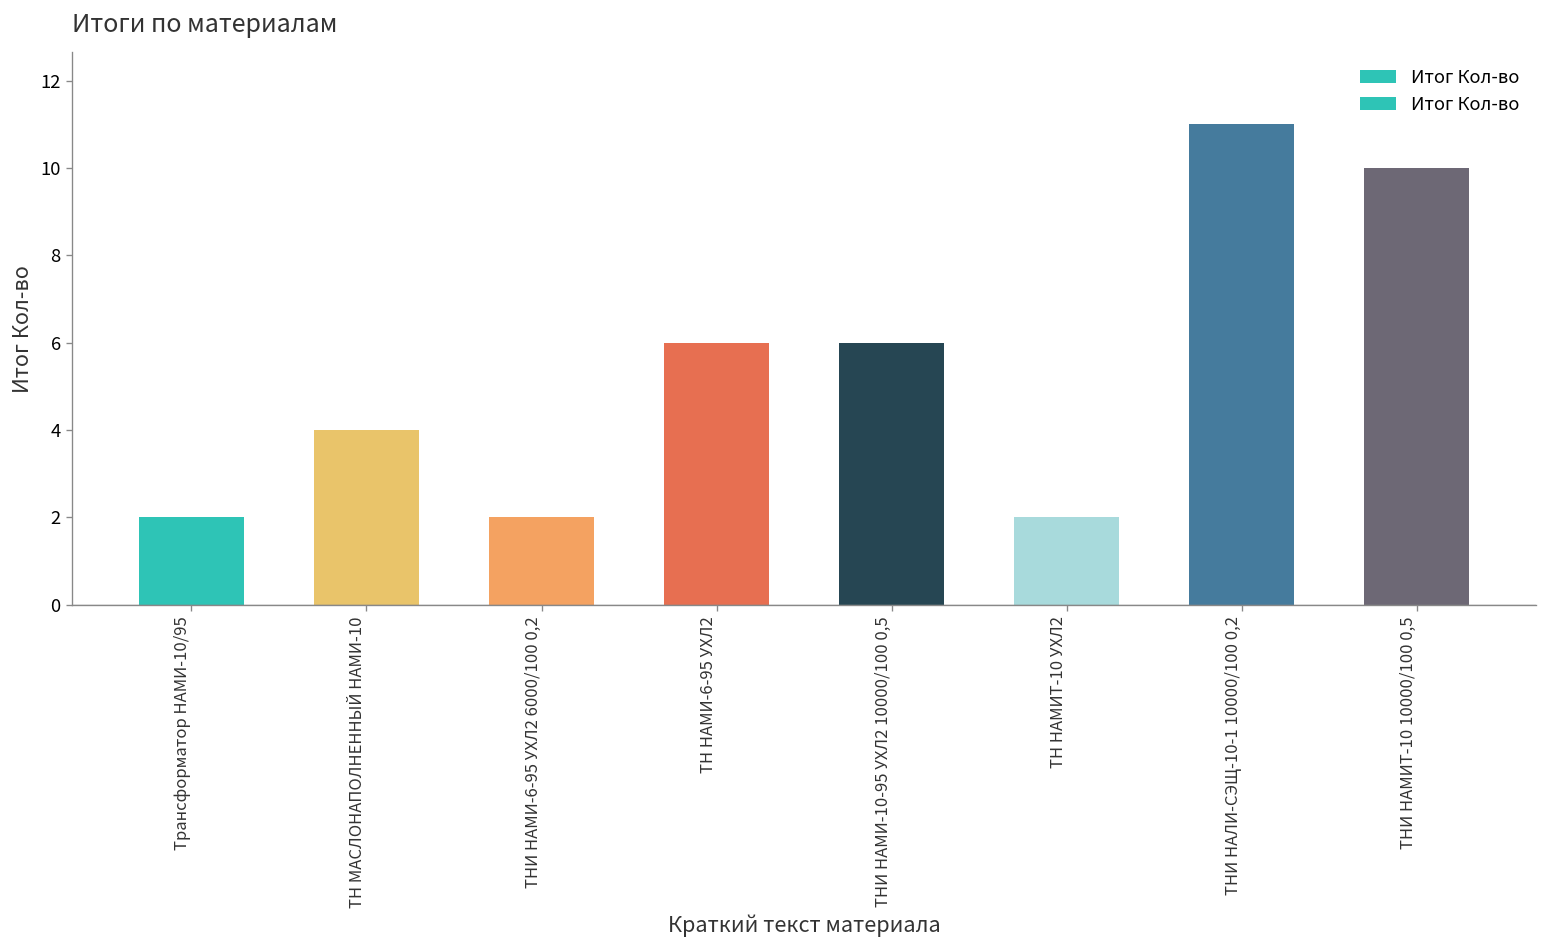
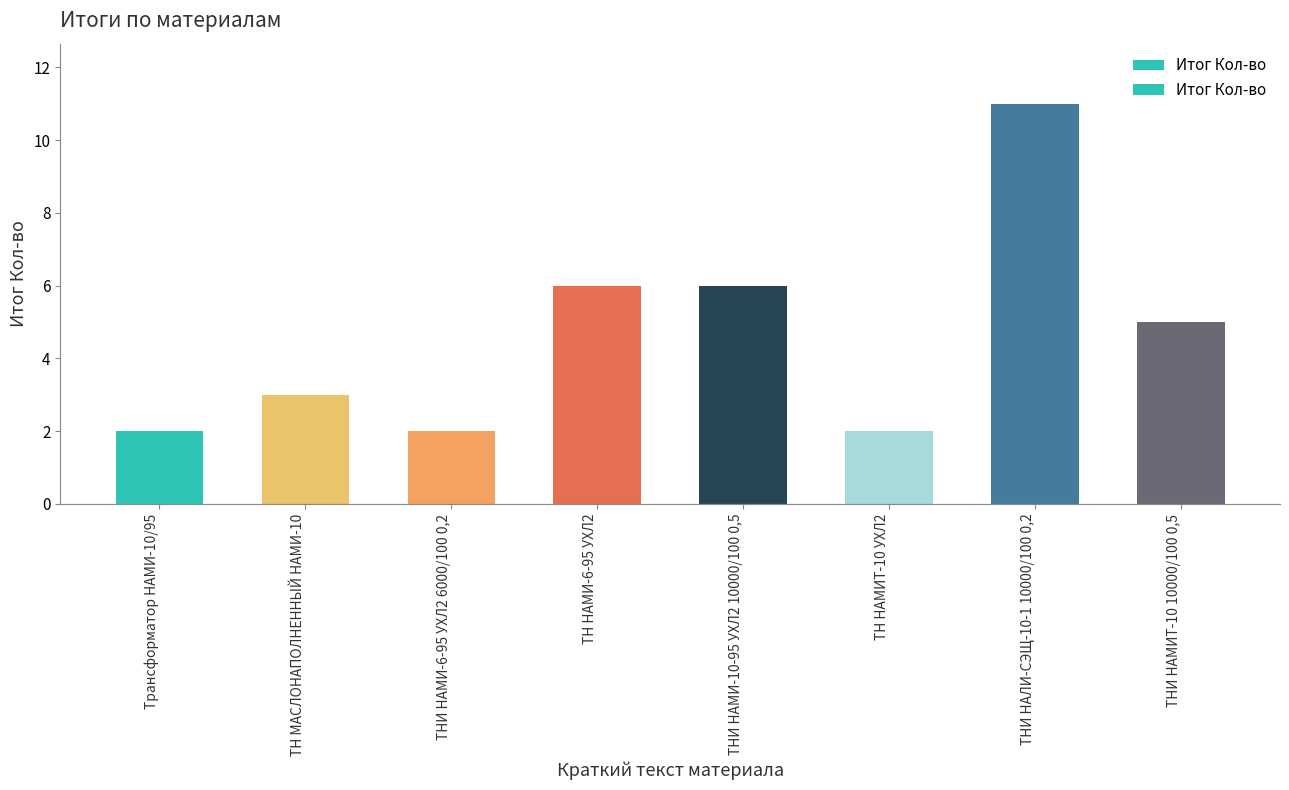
ТН МАСЛОНАПОЛНЕННЫЙ НАМИ-10: 4 -> 3
ТНИ НАМИТ-10 10000/100 0,5: 10 -> 5
